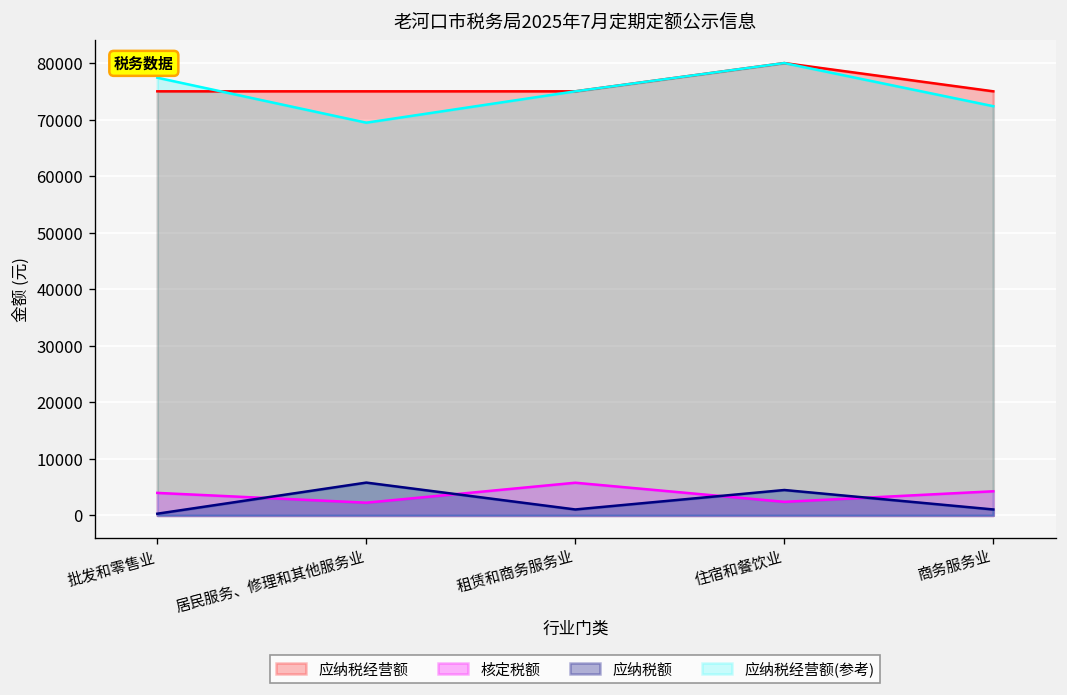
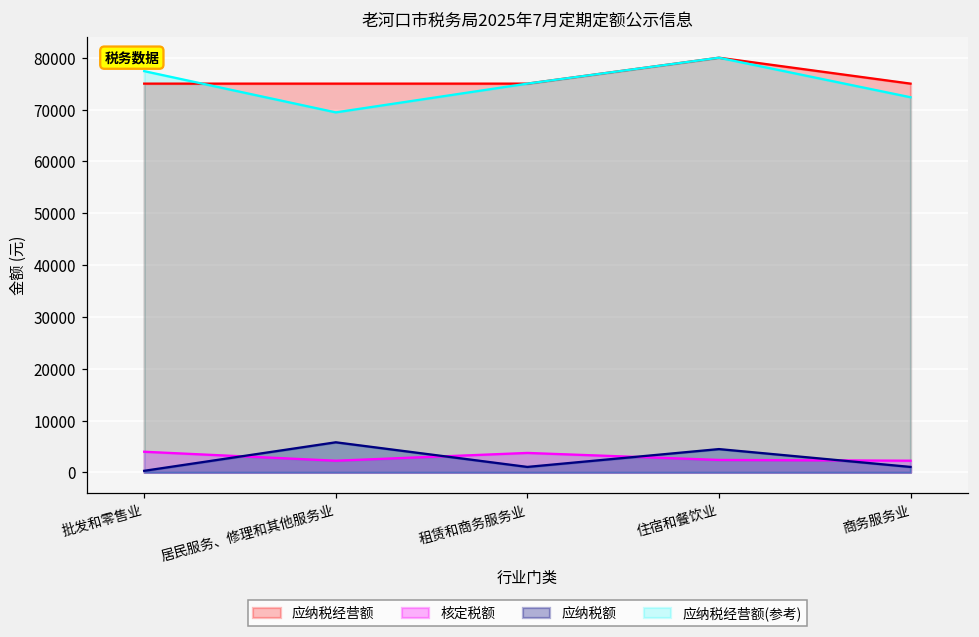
核定税额, 租赁和商务服务业: 6000 -> 4000
核定税额, 商务服务业: 4000 -> 2000
